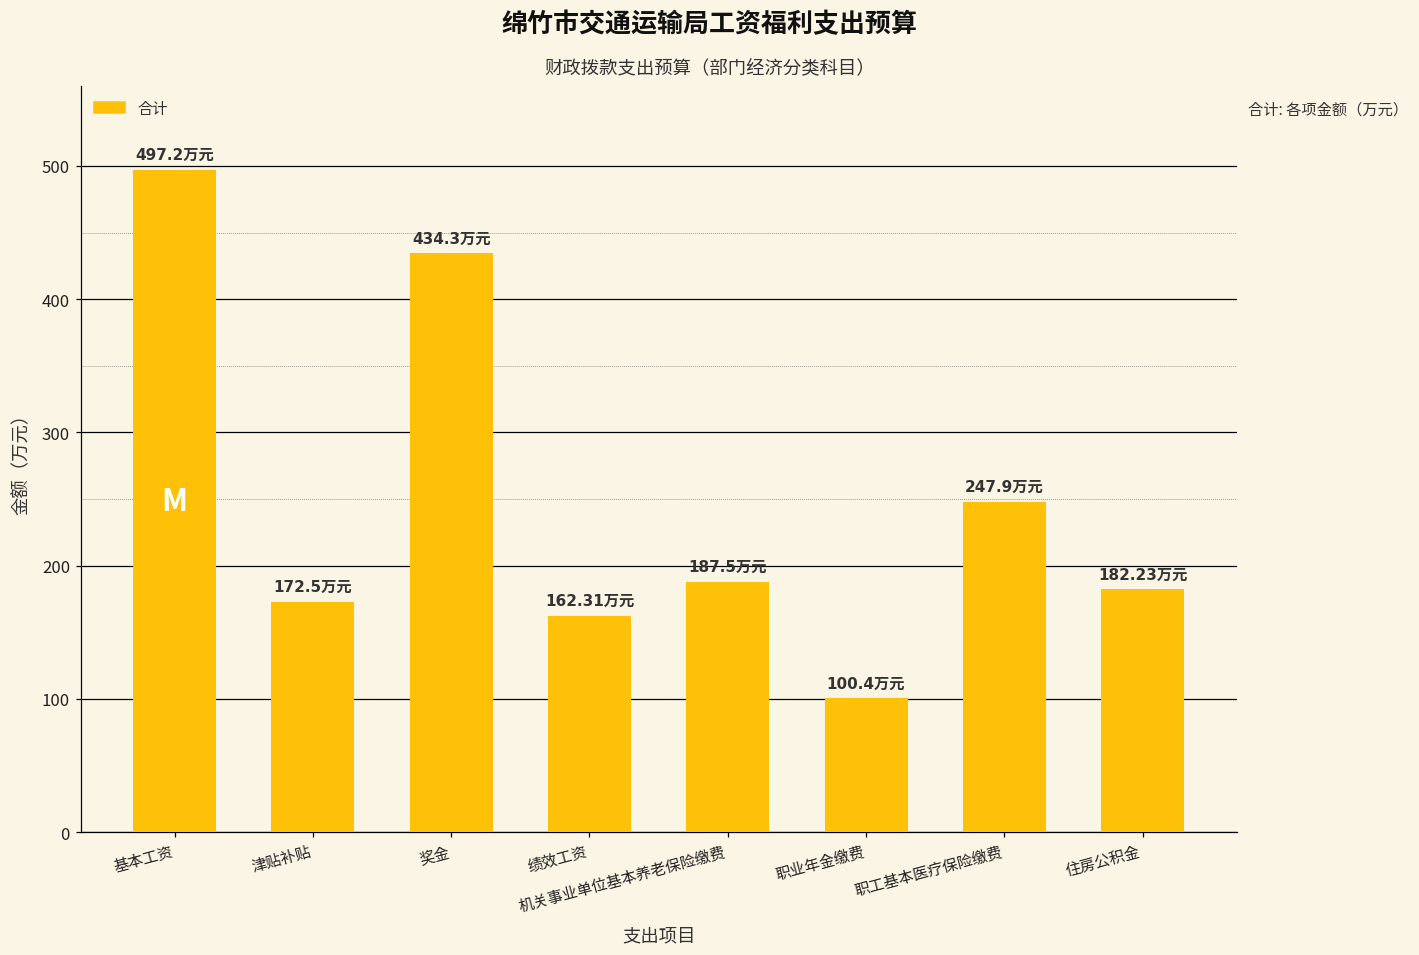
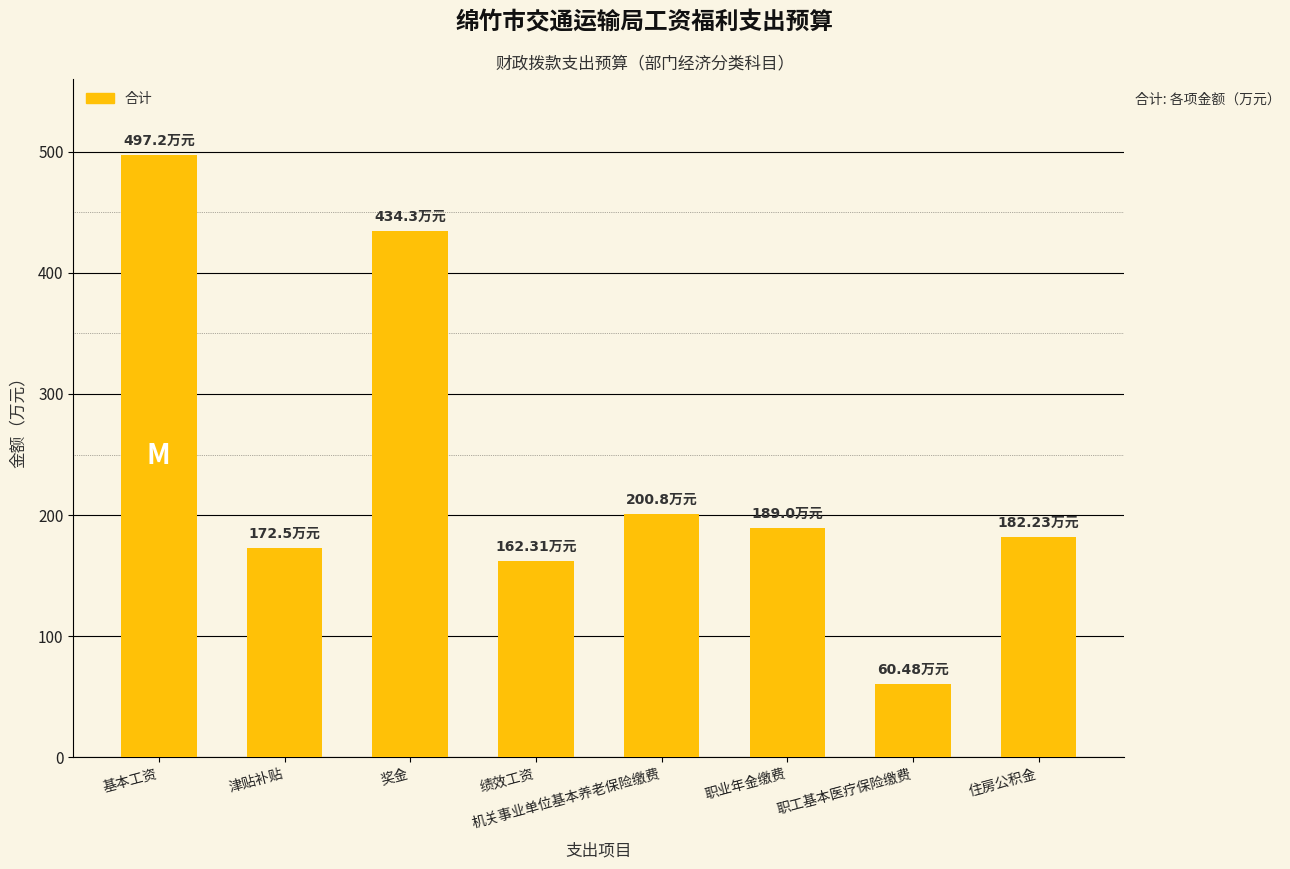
机关事业单位基本养老保险缴费: 187.5 -> 200.8
职业年金缴费: 100.4 -> 189.0
职工基本医疗保险缴费: 247.9 -> 60.48
